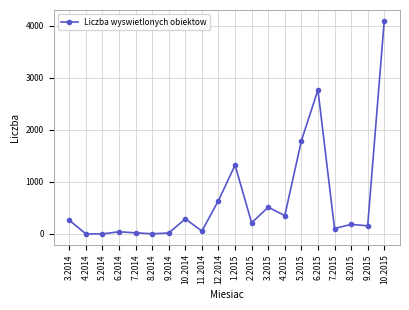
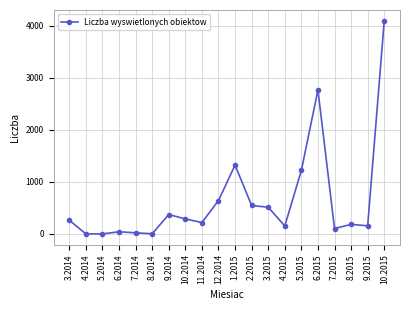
9.2014: 0 -> 400
11.2014: 100 -> 200
2.2015: 200 -> 500
4.2015: 400 -> 200
5.2015: 1800 -> 1200
